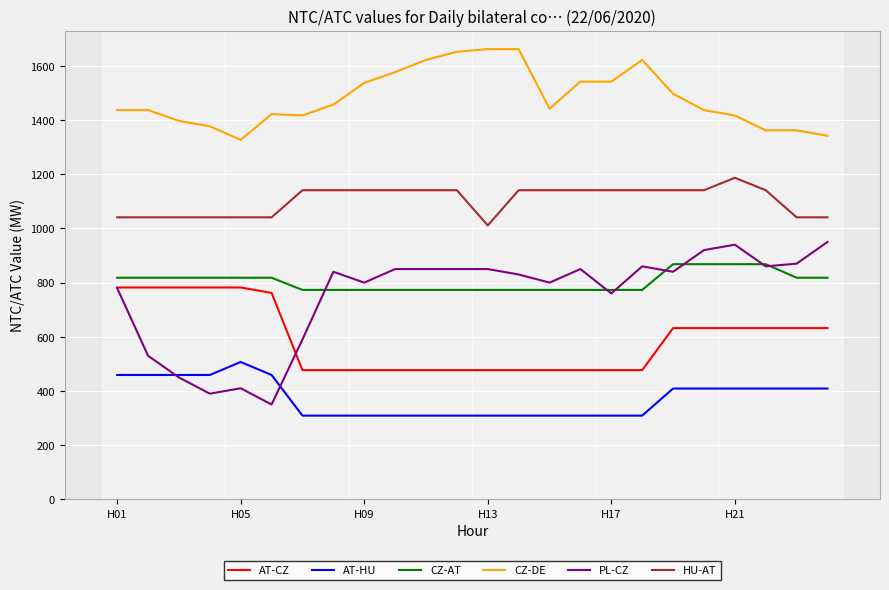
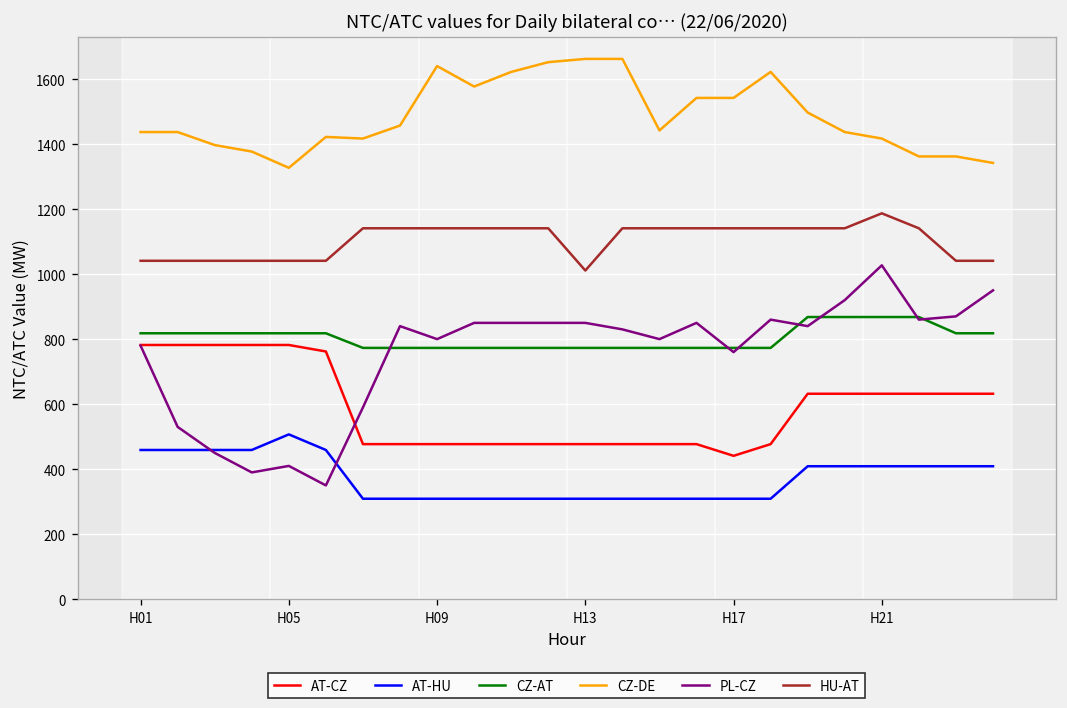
CZ-DE, H09: 1540 -> 1640
AT-CZ, H17: 480 -> 440
PL-CZ, H21: 940 -> 1030
